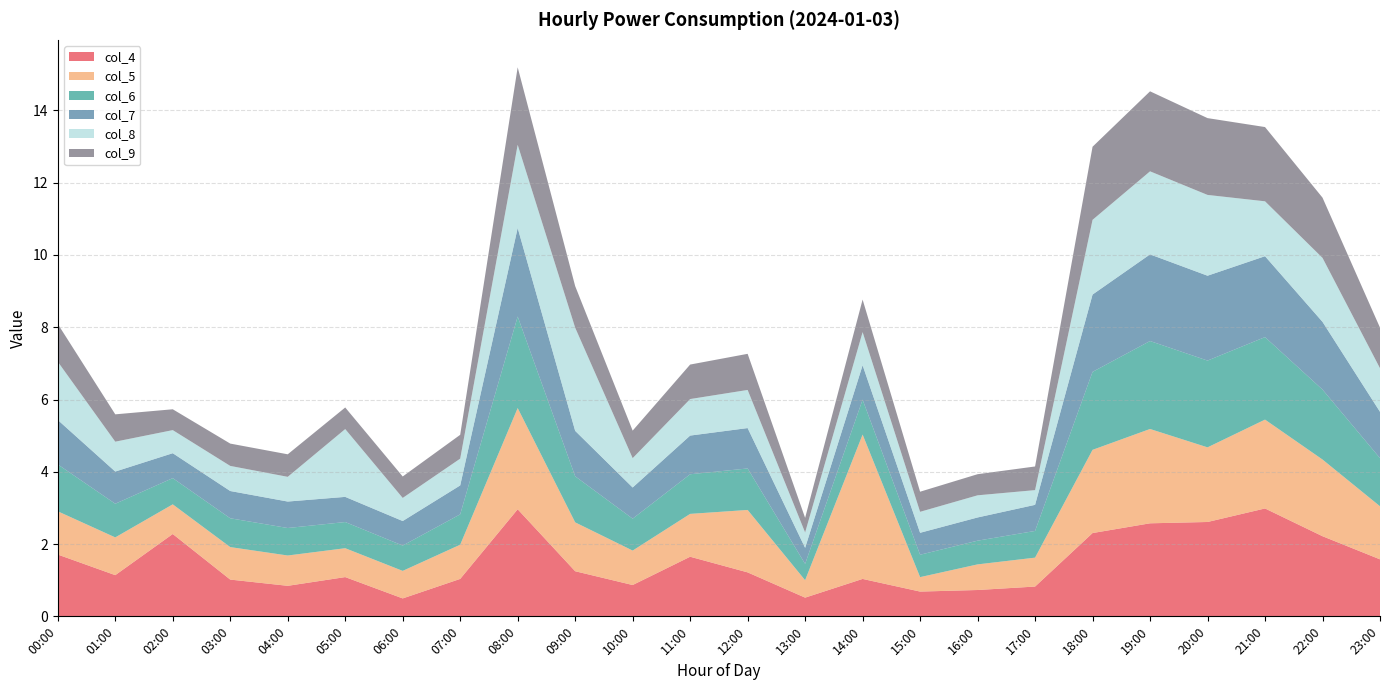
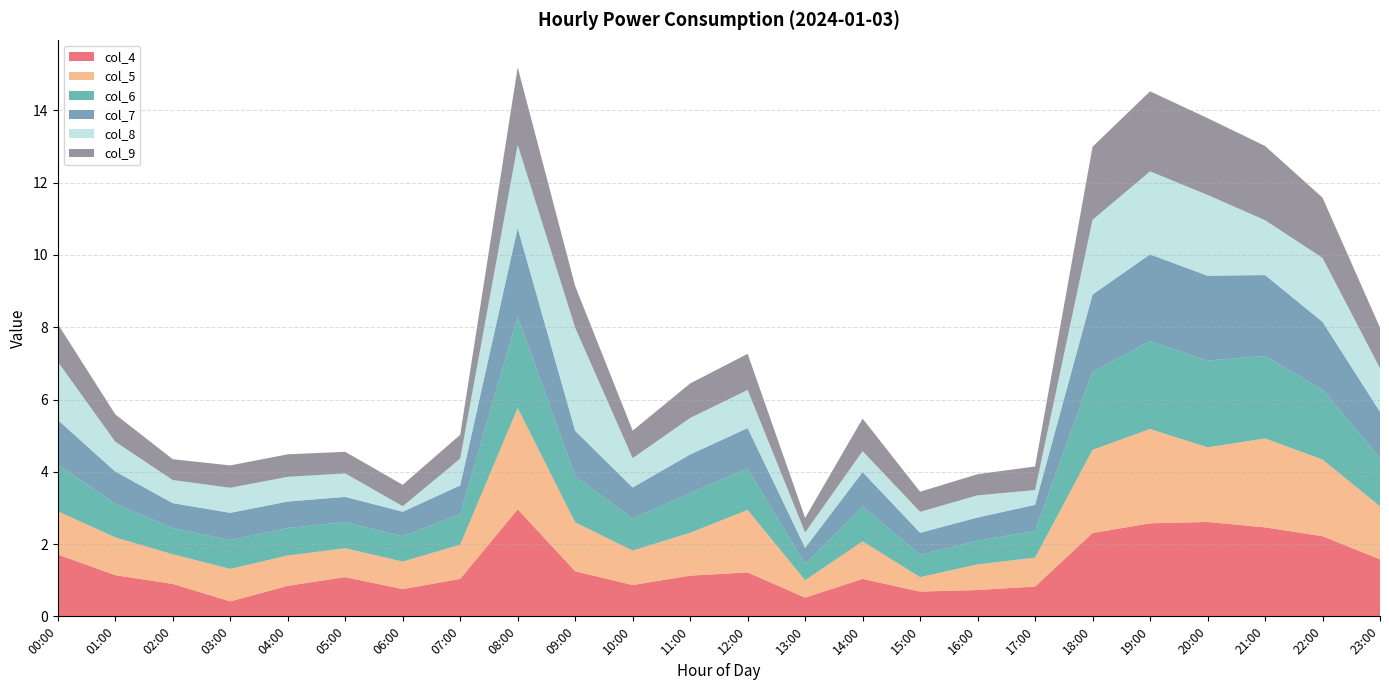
col_4, 02:00: 2.3 -> 0.9
col_4, 03:00: 1.0 -> 0.4
col_8, 05:00: 1.9 -> 0.7
col_4, 06:00: 0.5 -> 0.8
col_8, 06:00: 0.6 -> 0.2
col_4, 11:00: 1.6 -> 1.1
col_5, 14:00: 4.0 -> 1.0
col_8, 14:00: 0.9 -> 0.6
col_4, 21:00: 3.0 -> 2.5
